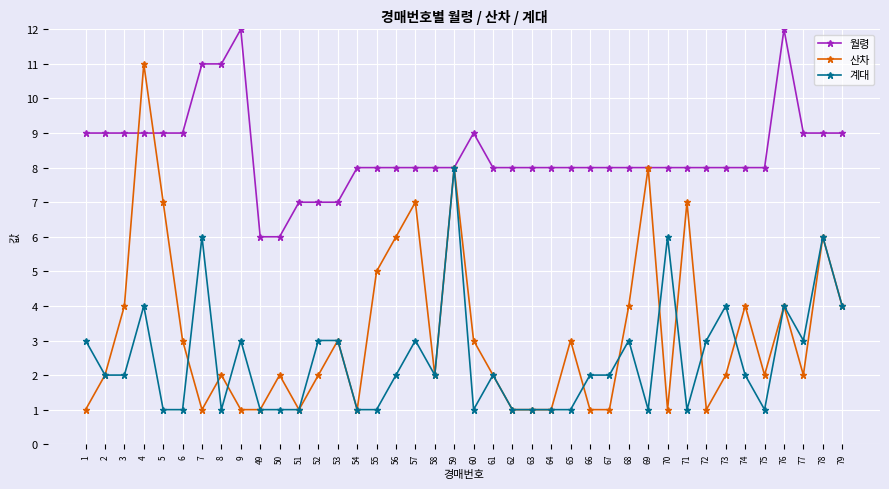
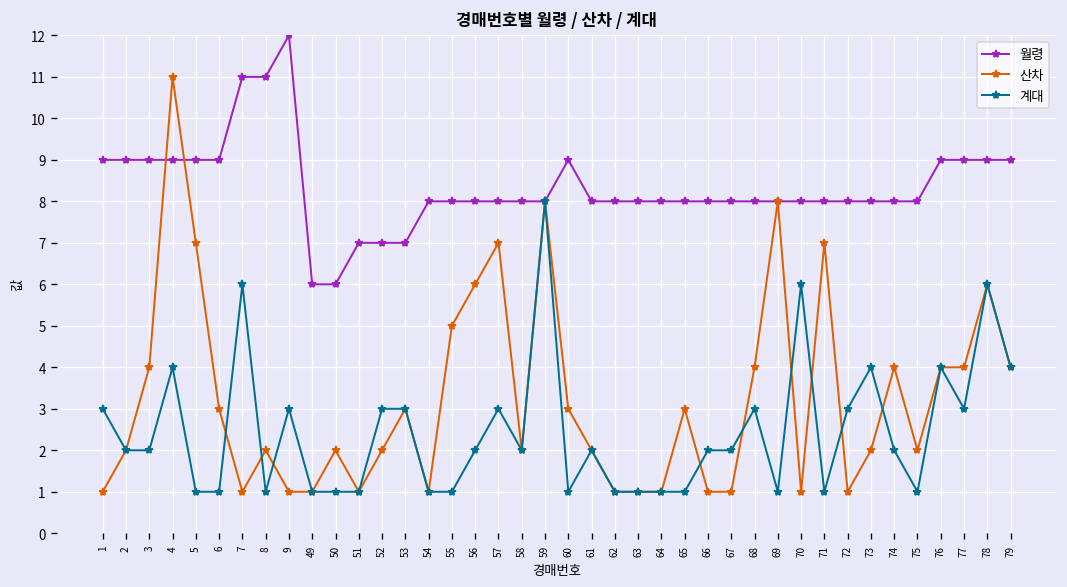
월령, 76: 12 -> 9
산차, 77: 2 -> 4
